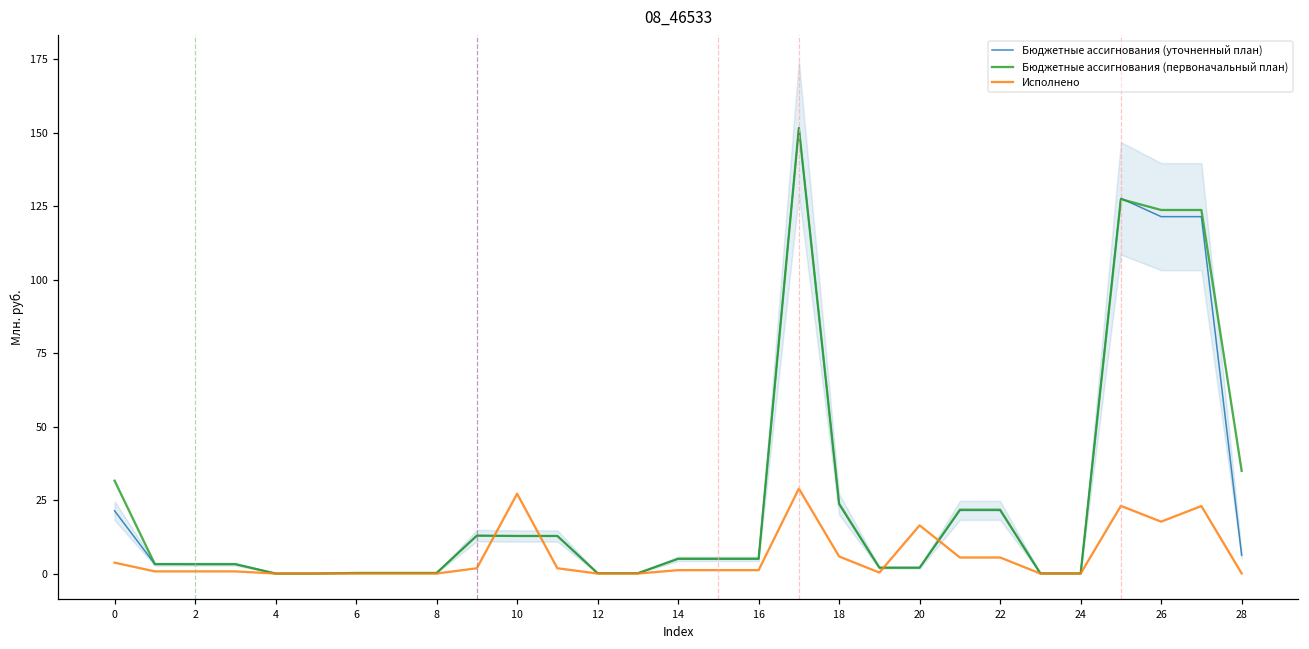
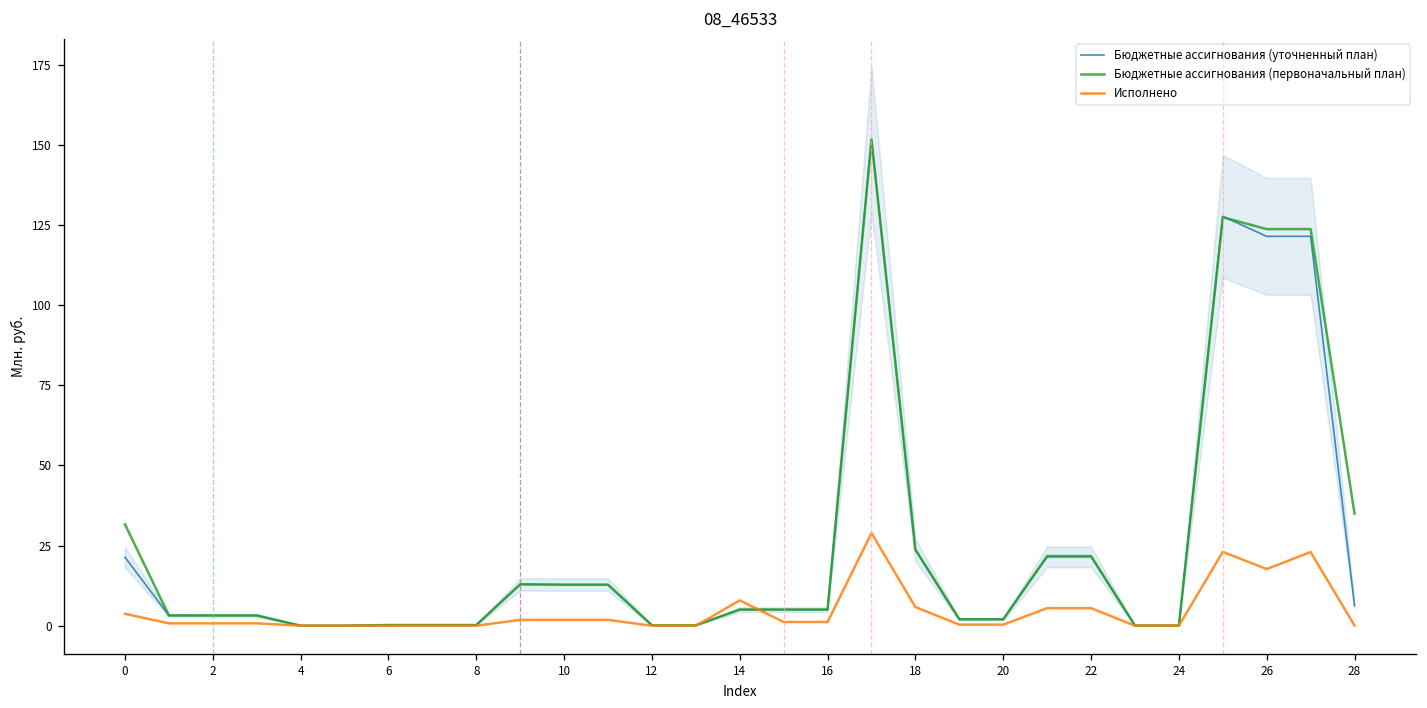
Исполнено, 10: 27 -> 2
Исполнено, 14: 1 -> 8
Исполнено, 20: 16 -> 0
